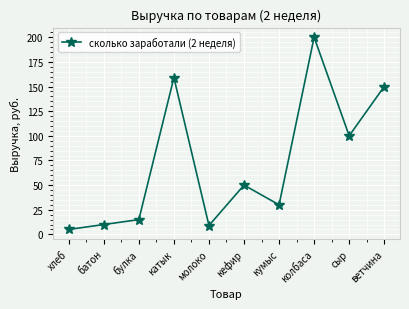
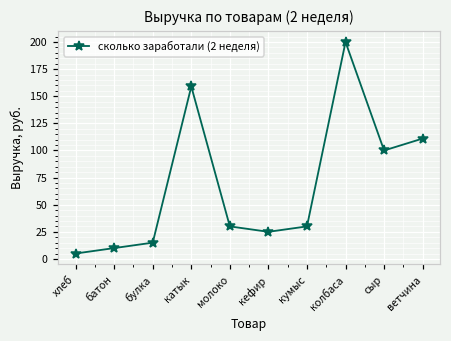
молоко: 10 -> 30
кефир: 50 -> 30
ветчина: 150 -> 110
